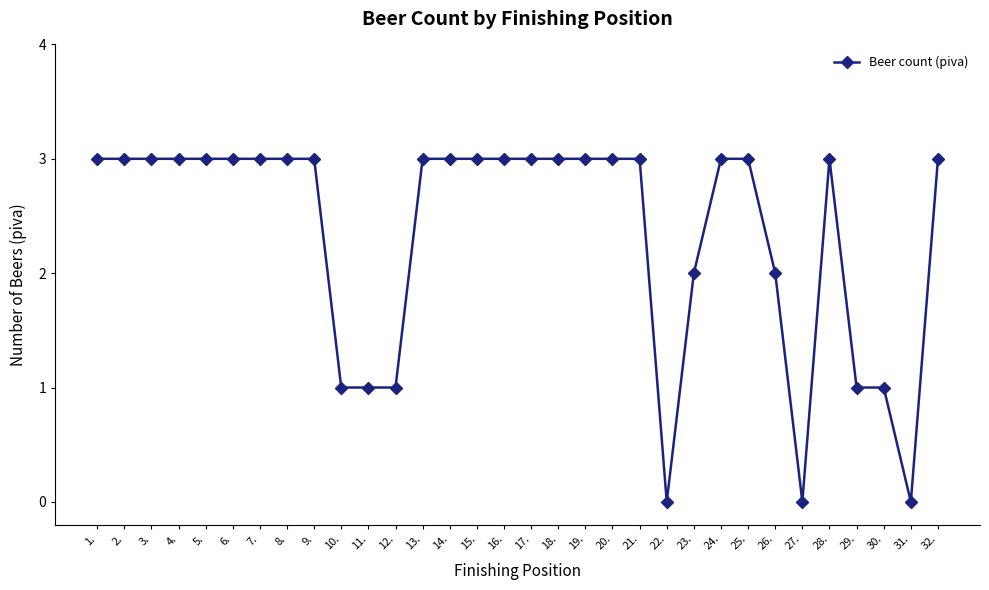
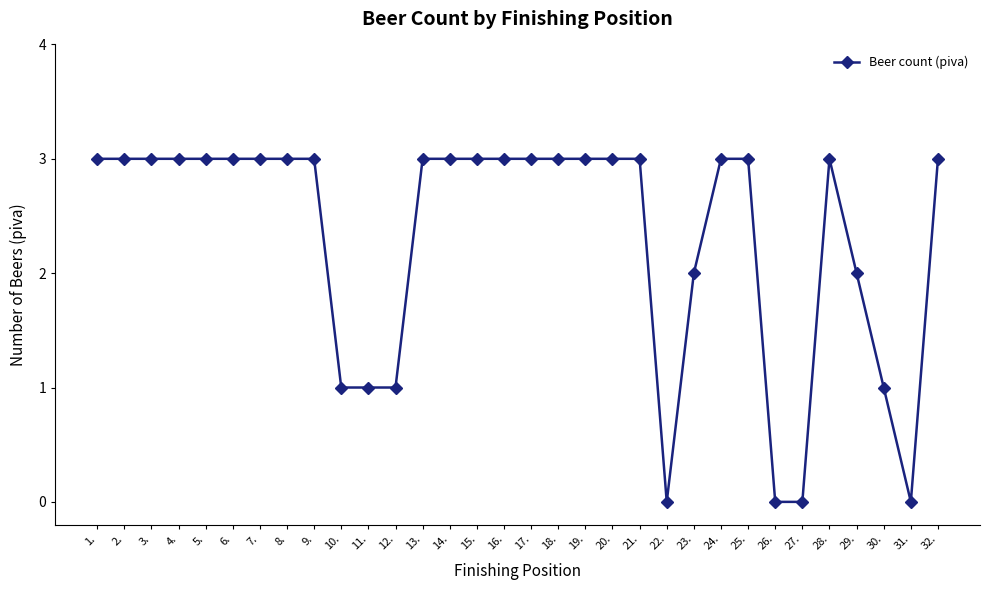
26.: 2 -> 0
29.: 1 -> 2
